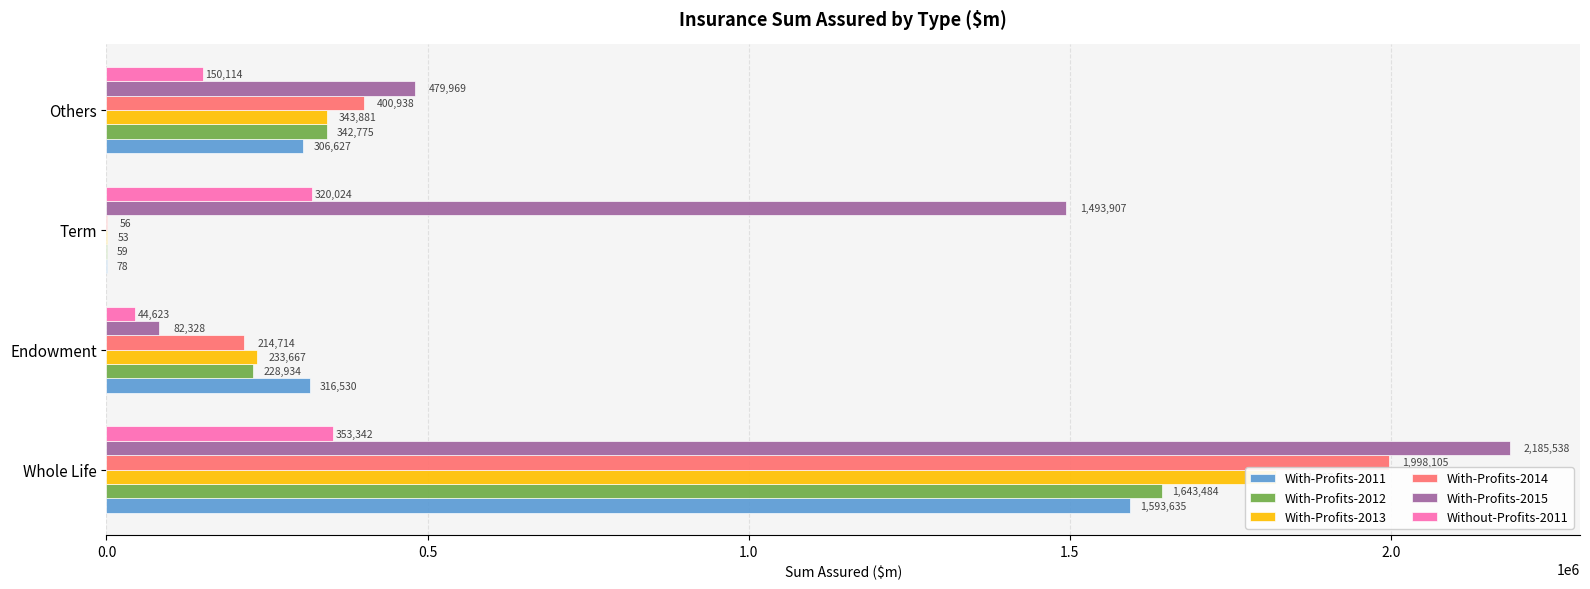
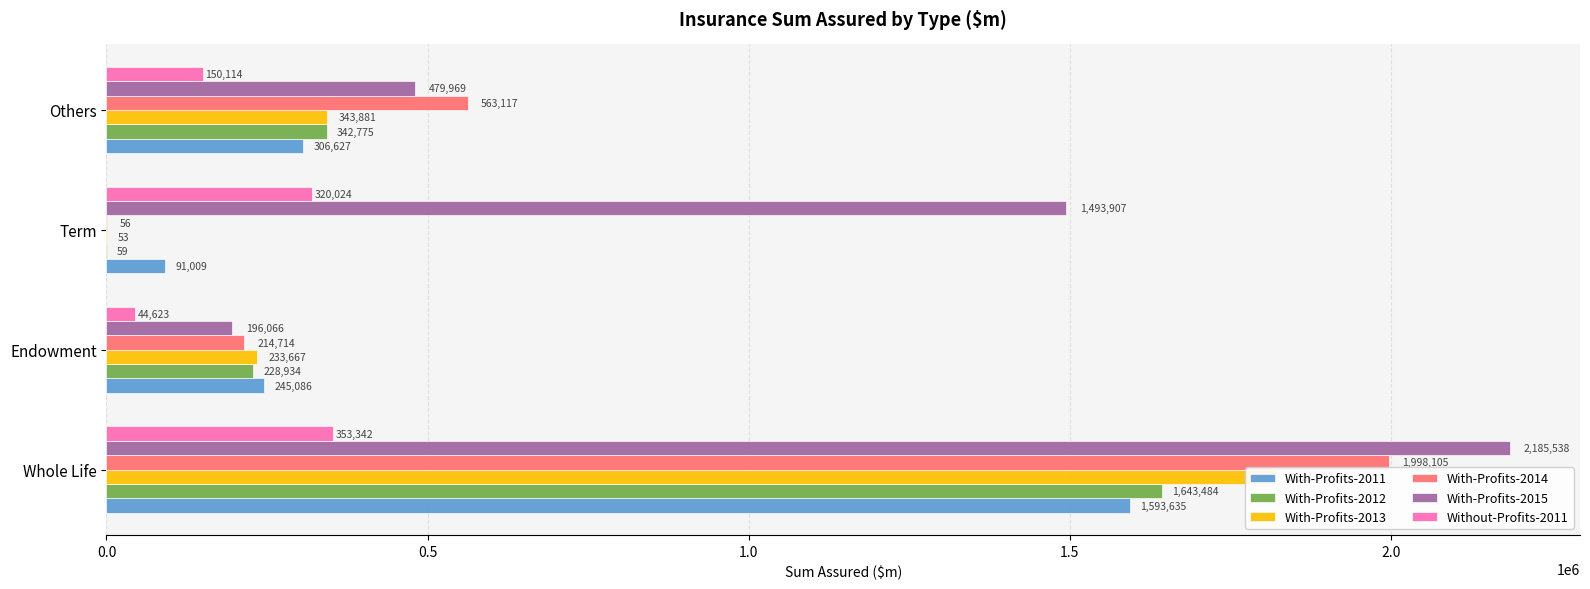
With-Profits-2014, Others: 400,938 -> 563,117
With-Profits-2011, Term: 78 -> 91,009
With-Profits-2015, Endowment: 82,328 -> 196,066
With-Profits-2011, Endowment: 316,530 -> 245,086
